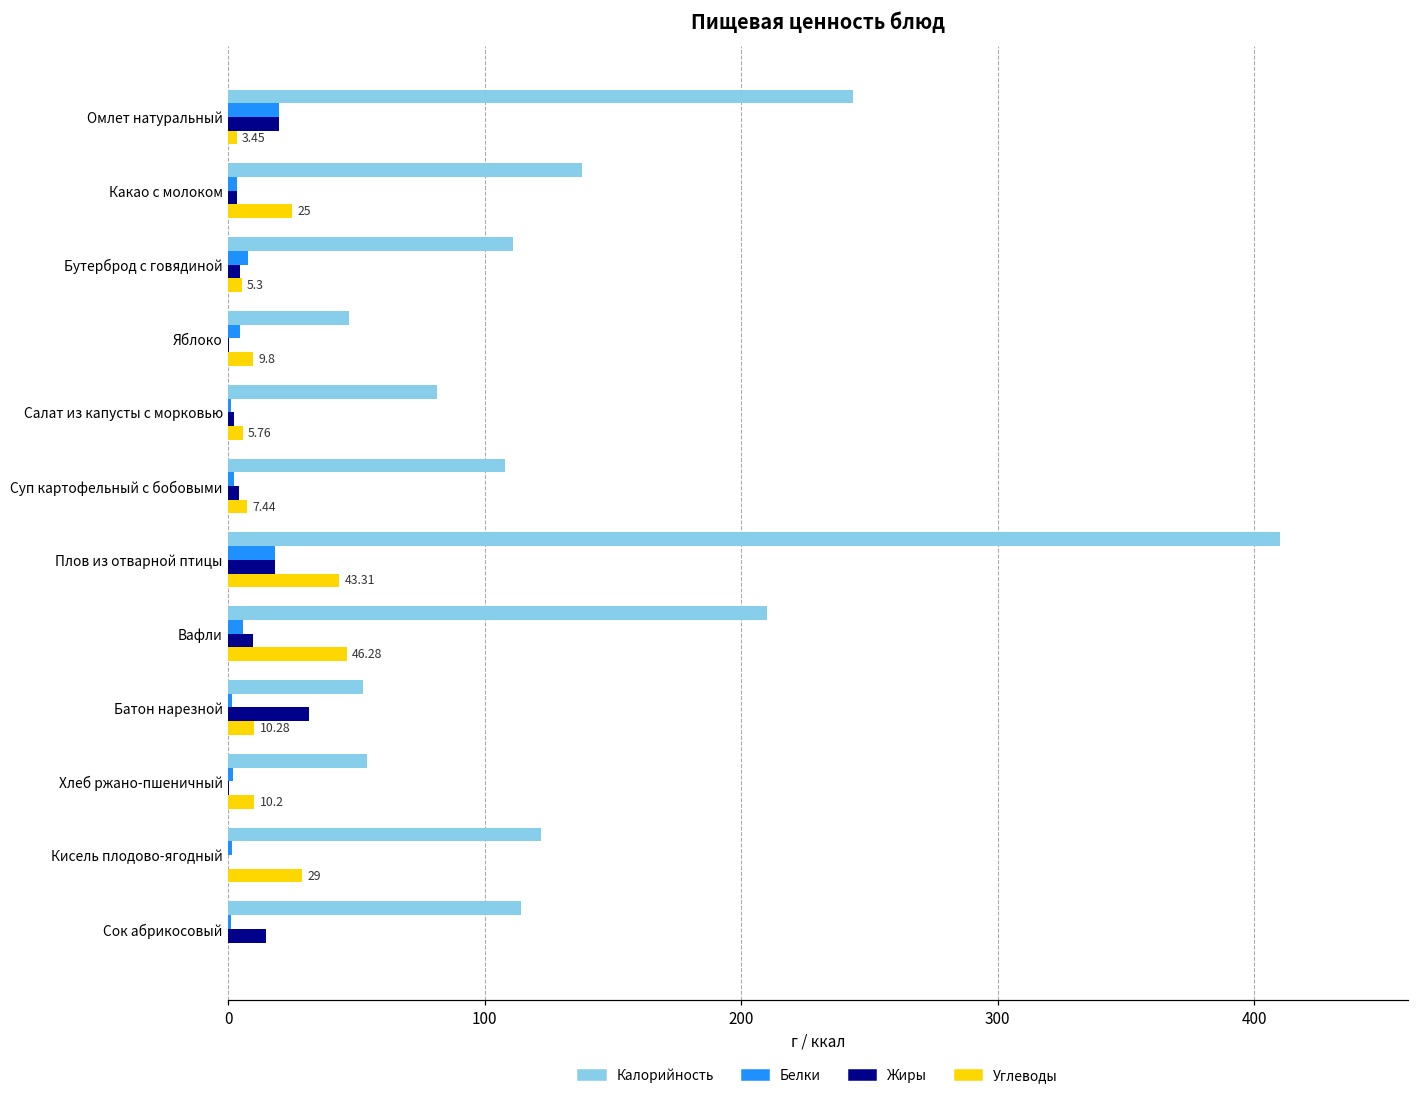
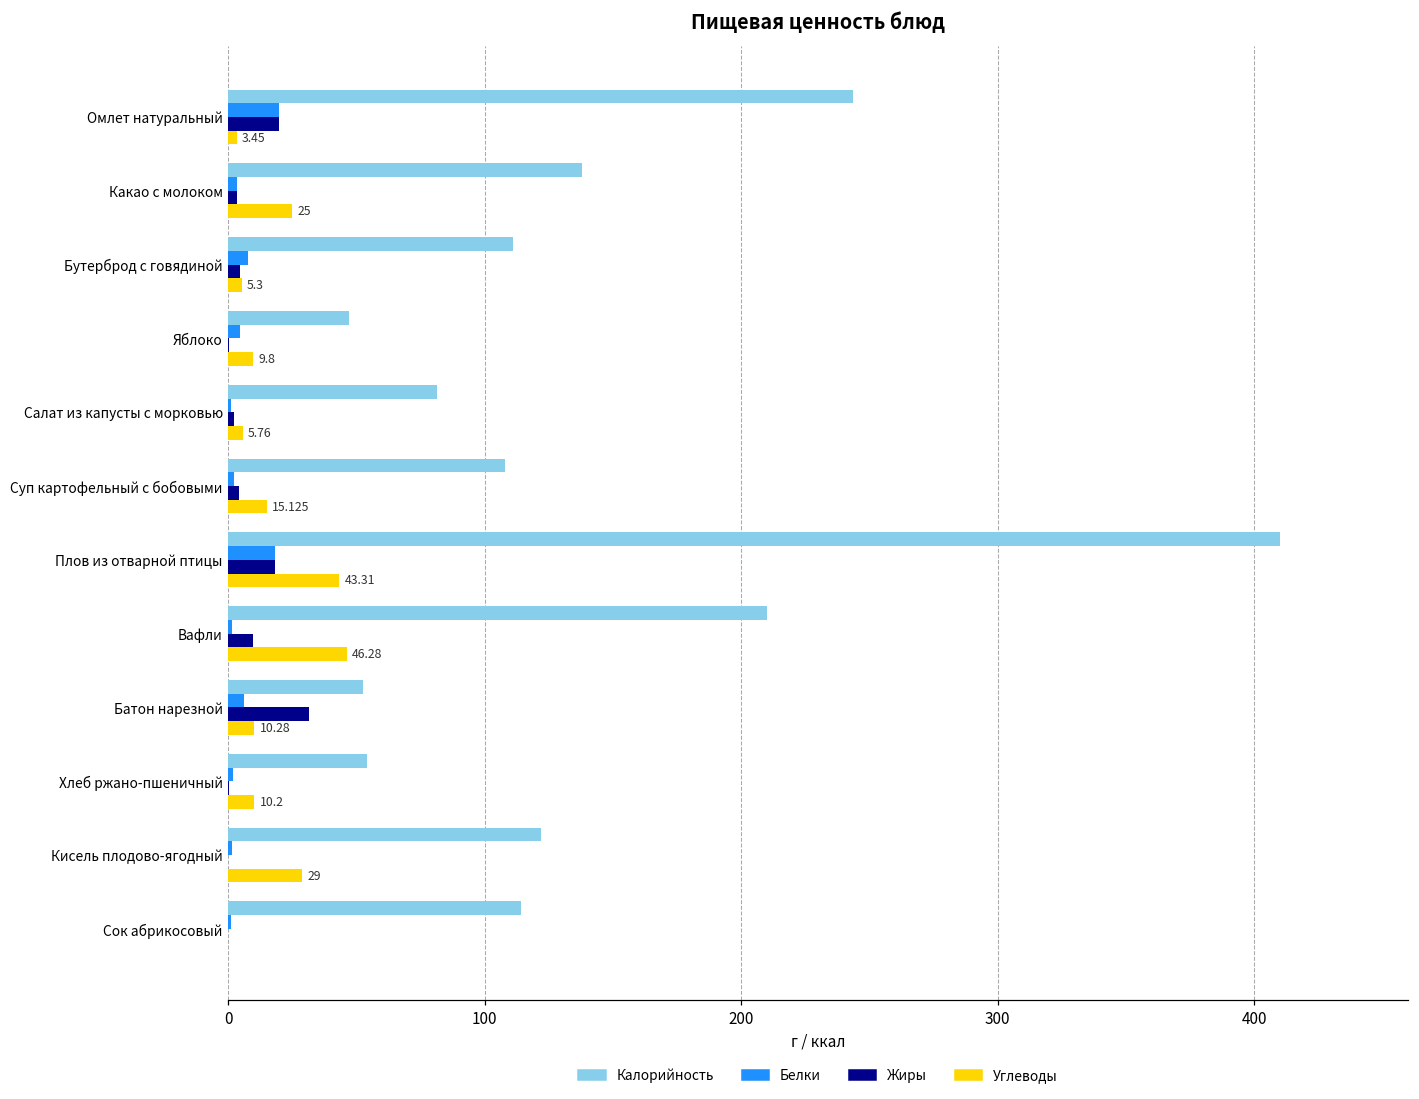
Углеводы, Суп картофельный с бобовыми: 7.44 -> 15.125
Белки, Вафли: 6 -> 2
Белки, Батон нарезной: 2 -> 6
Жиры, Сок абрикосовый: 15 -> 0
